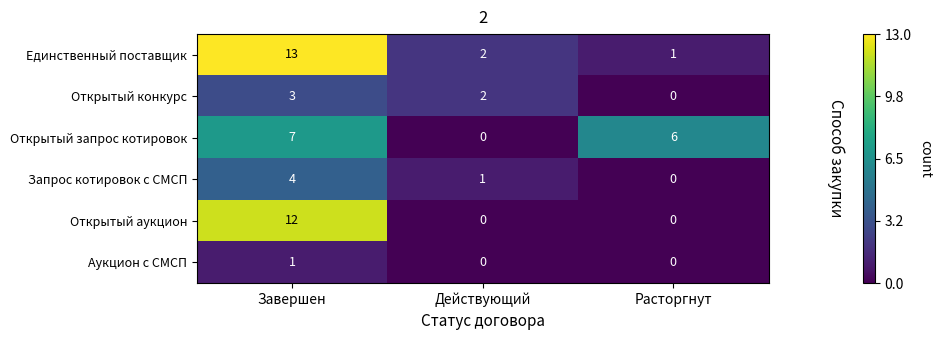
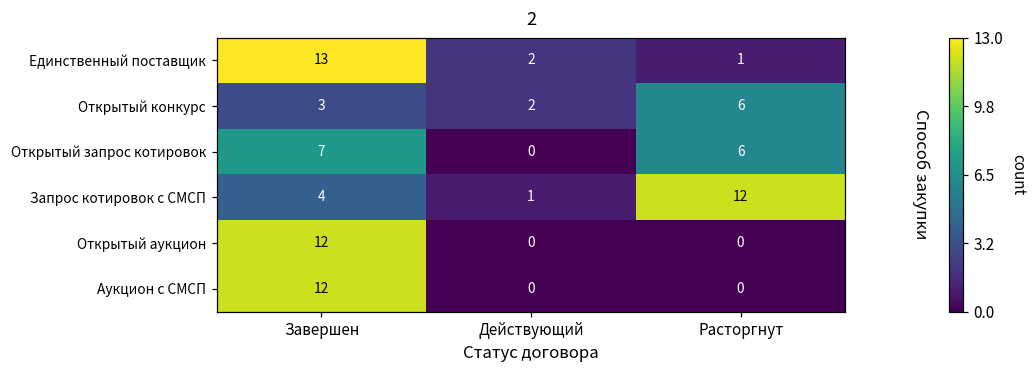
Открытый конкурс, Расторгнут: 0 -> 6
Запрос котировок с СМСП, Расторгнут: 0 -> 12
Аукцион с СМСП, Завершен: 1 -> 12
